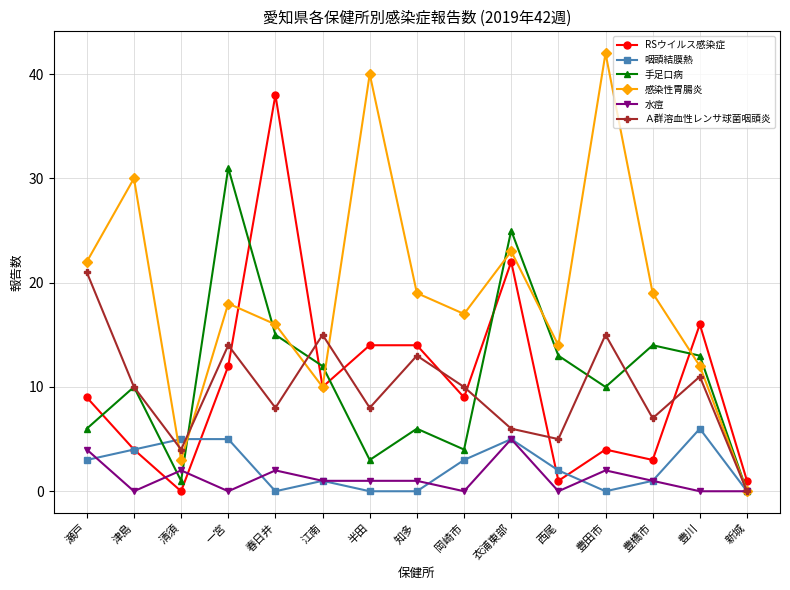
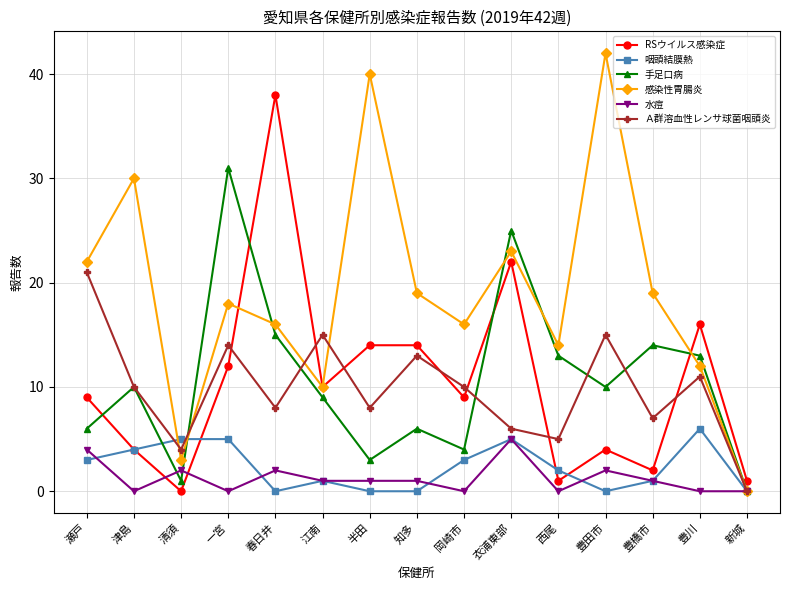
手足口病, 江南: 12 -> 9
感染性胃腸炎, 岡崎市: 17 -> 16
RSウイルス感染症, 豊橋市: 3 -> 2
